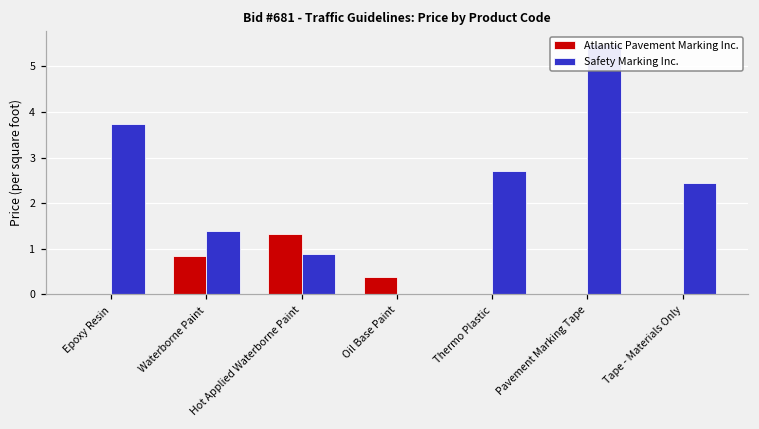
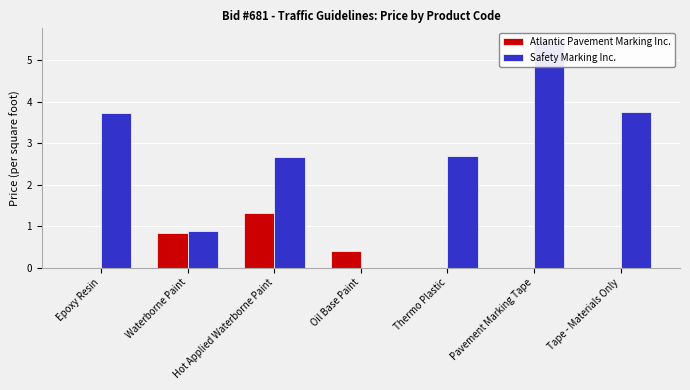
Safety Marking Inc., Waterborne Paint: 1.4 -> 0.9
Safety Marking Inc., Hot Applied Waterborne Paint: 0.9 -> 2.7
Safety Marking Inc., Tape - Materials Only: 2.5 -> 3.8
